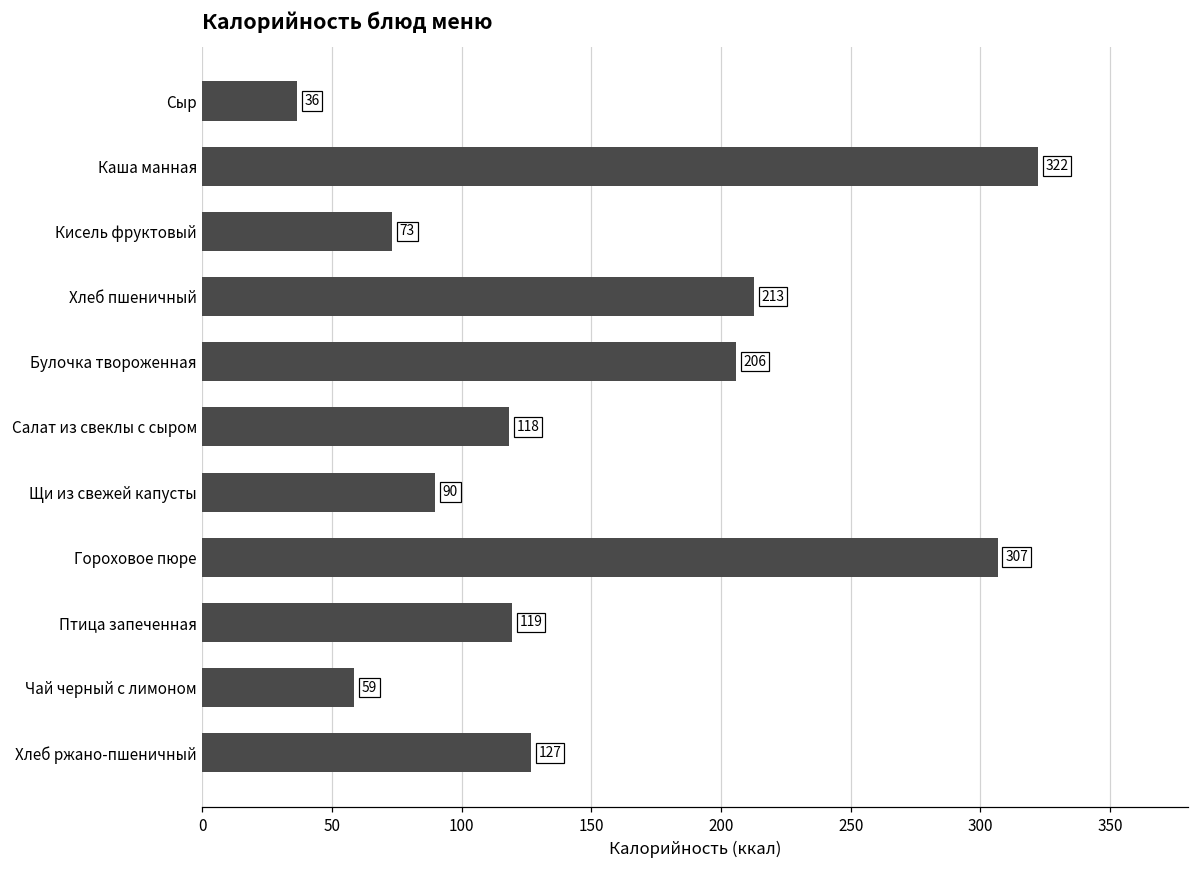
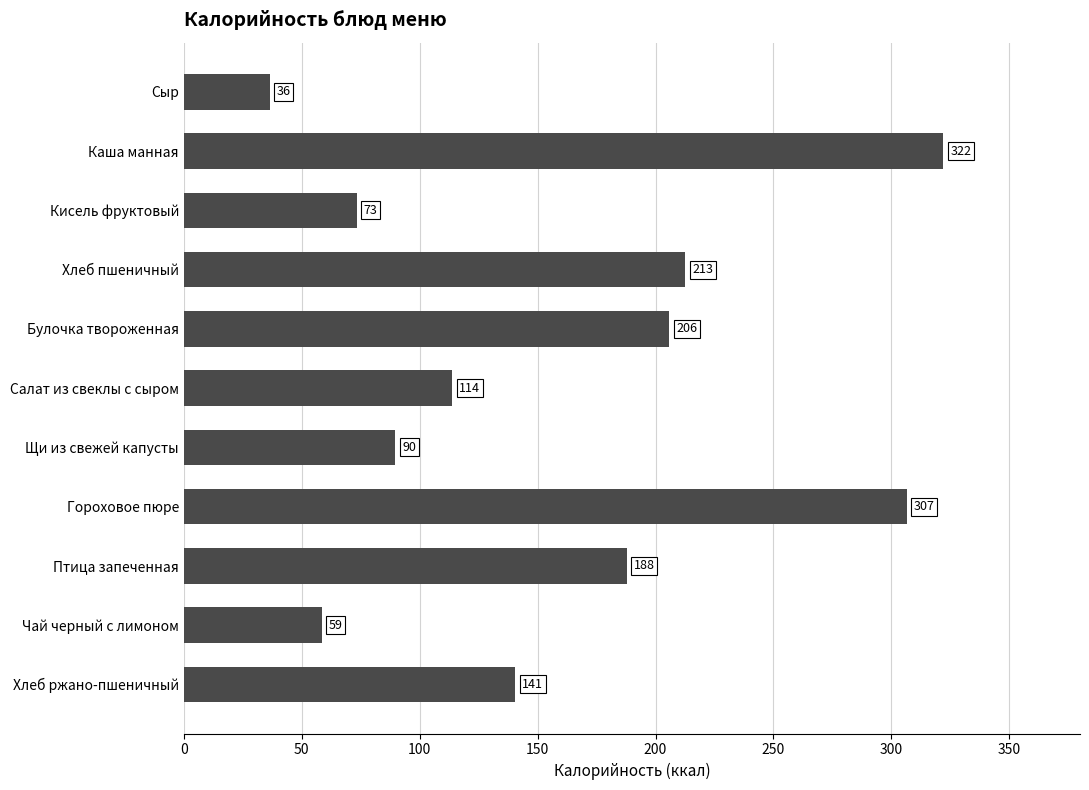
Салат из свеклы с сыром: 118 -> 114
Птица запеченная: 119 -> 188
Хлеб ржано-пшеничный: 127 -> 141
